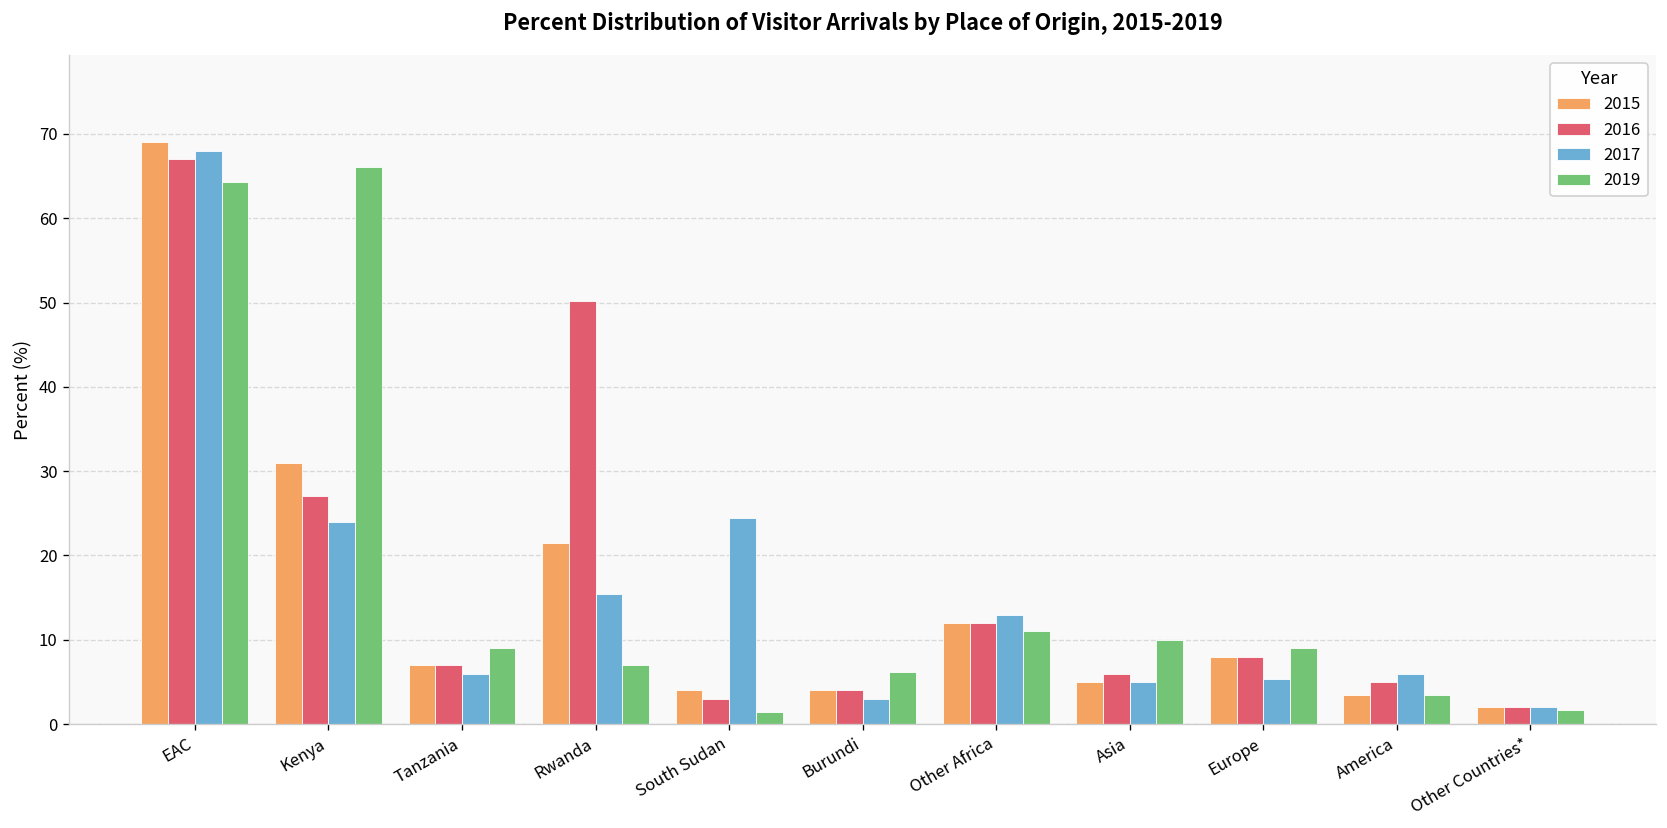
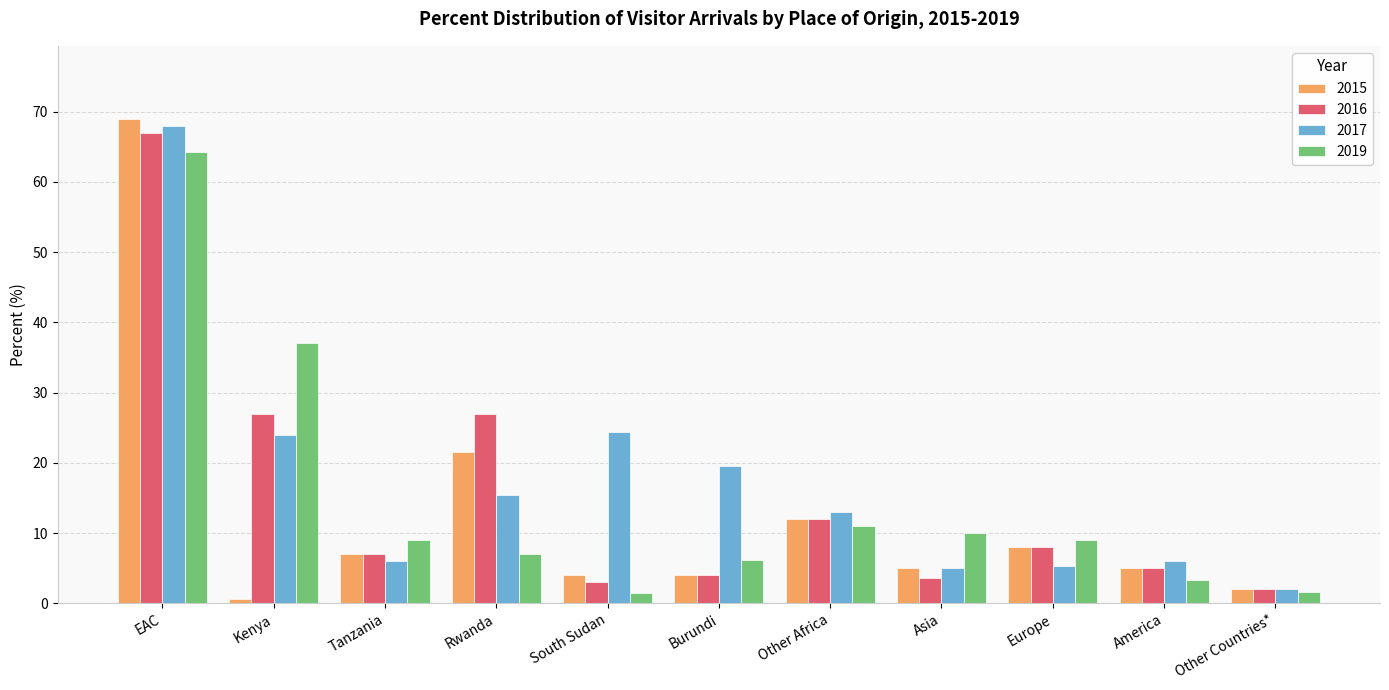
2015, Kenya: 31 -> 1
2019, Kenya: 66 -> 37
2016, Rwanda: 50 -> 27
2017, Burundi: 3 -> 20
2016, Asia: 6 -> 4
2015, America: 4 -> 5
